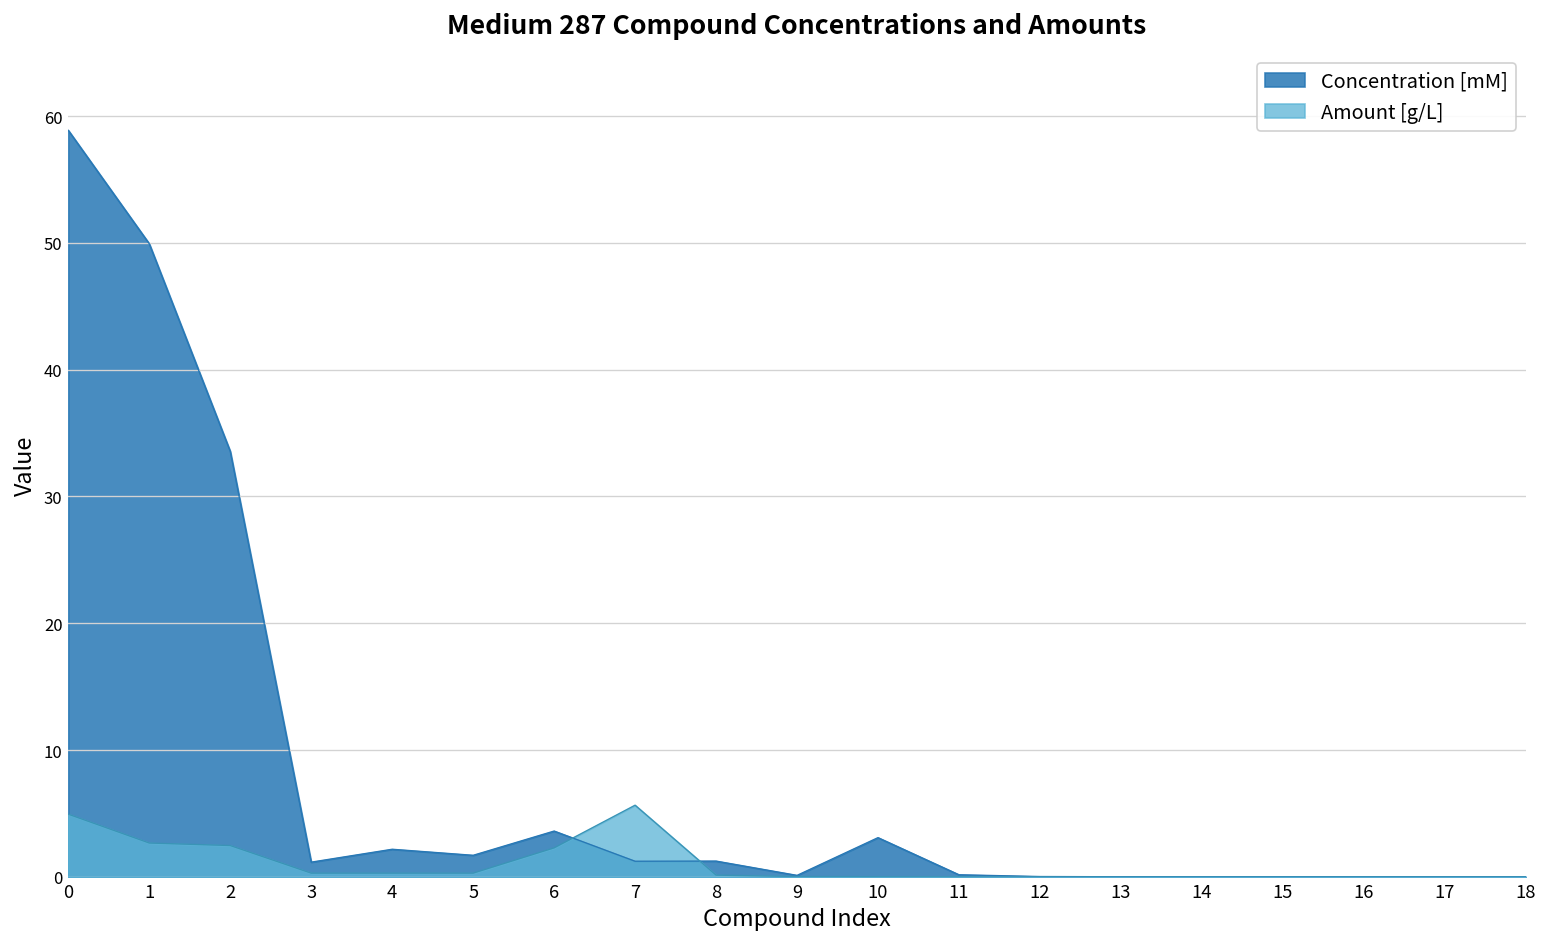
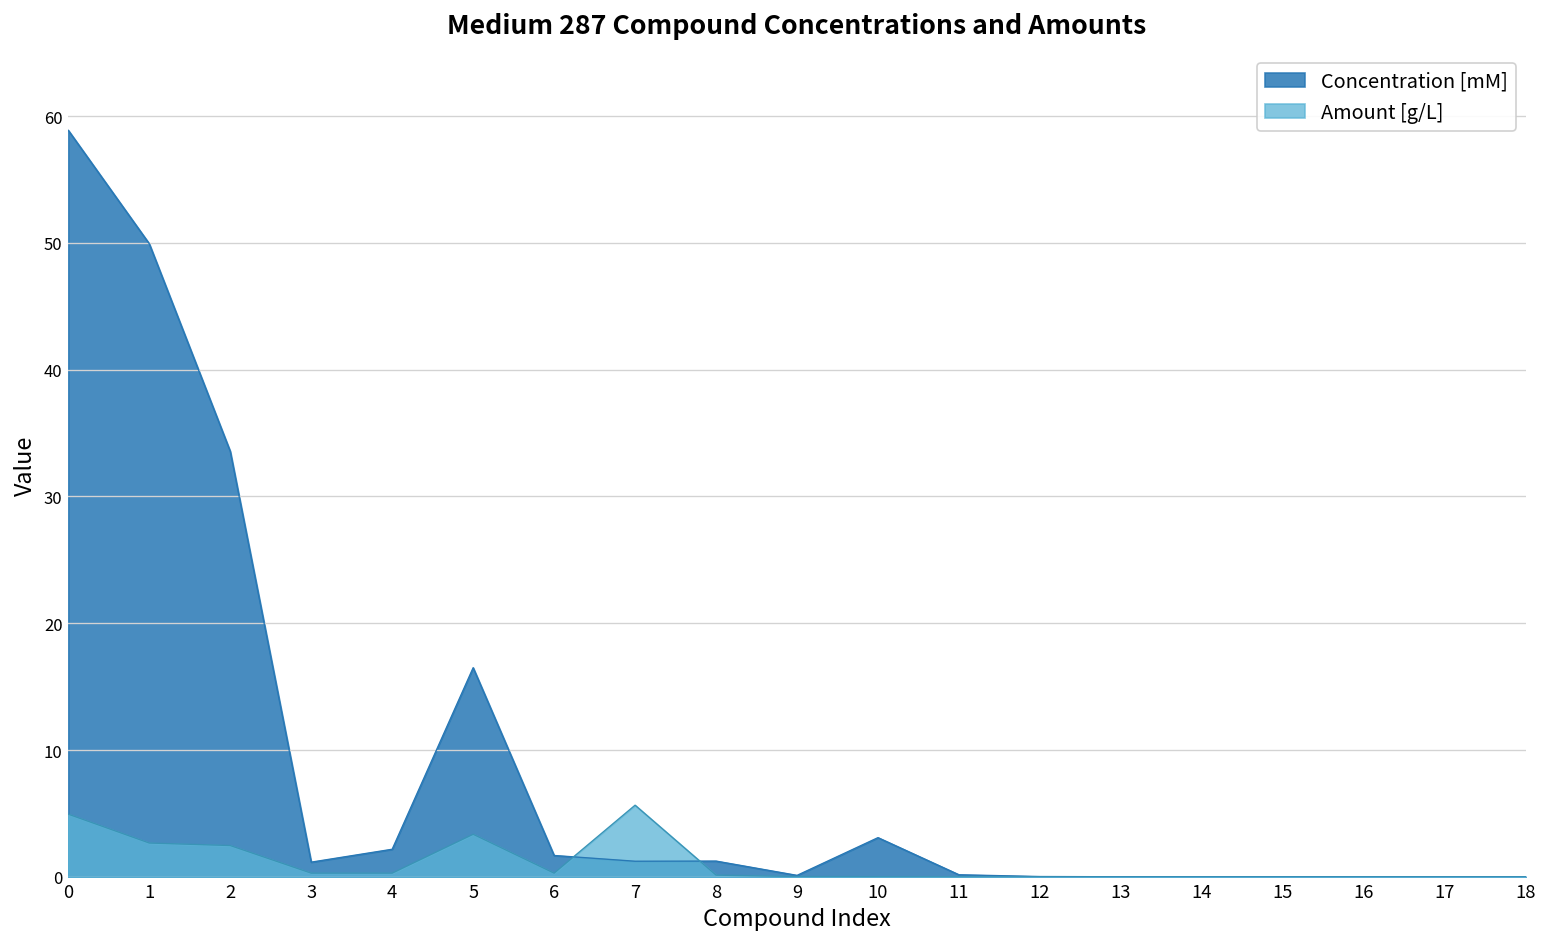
Concentration [mM], 5: 1.7 -> 16.5
Amount [g/L], 5: 0.3 -> 3.4
Concentration [mM], 6: 3.6 -> 1.7
Amount [g/L], 6: 2.3 -> 0.3
